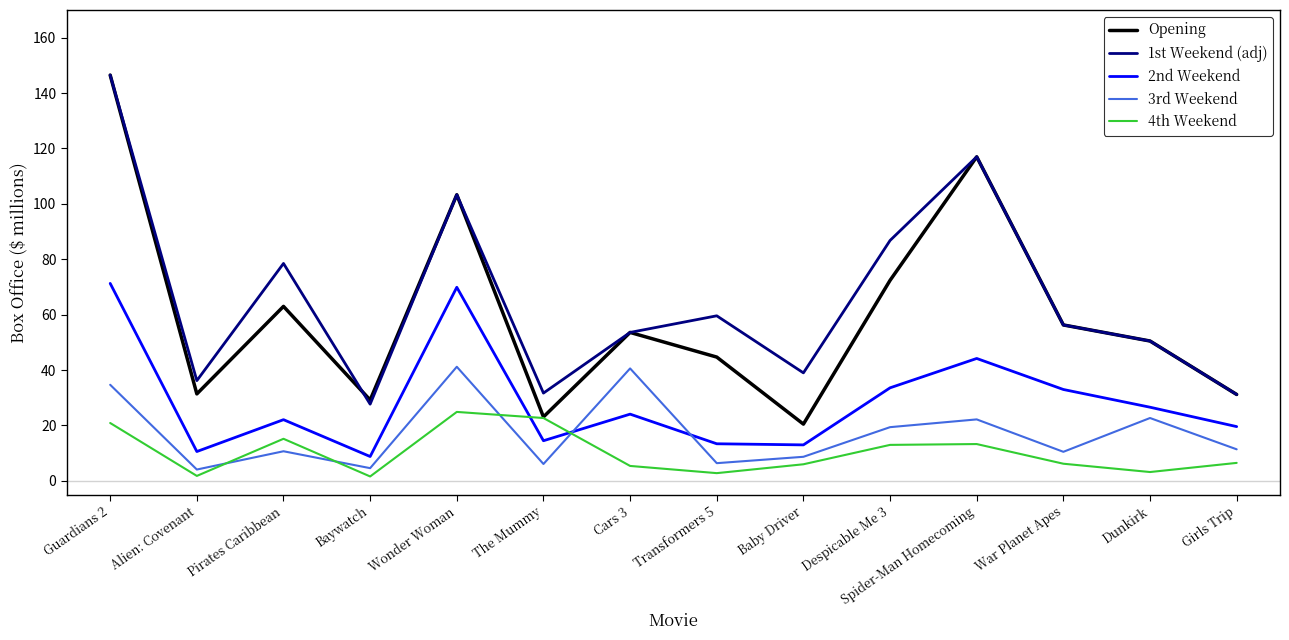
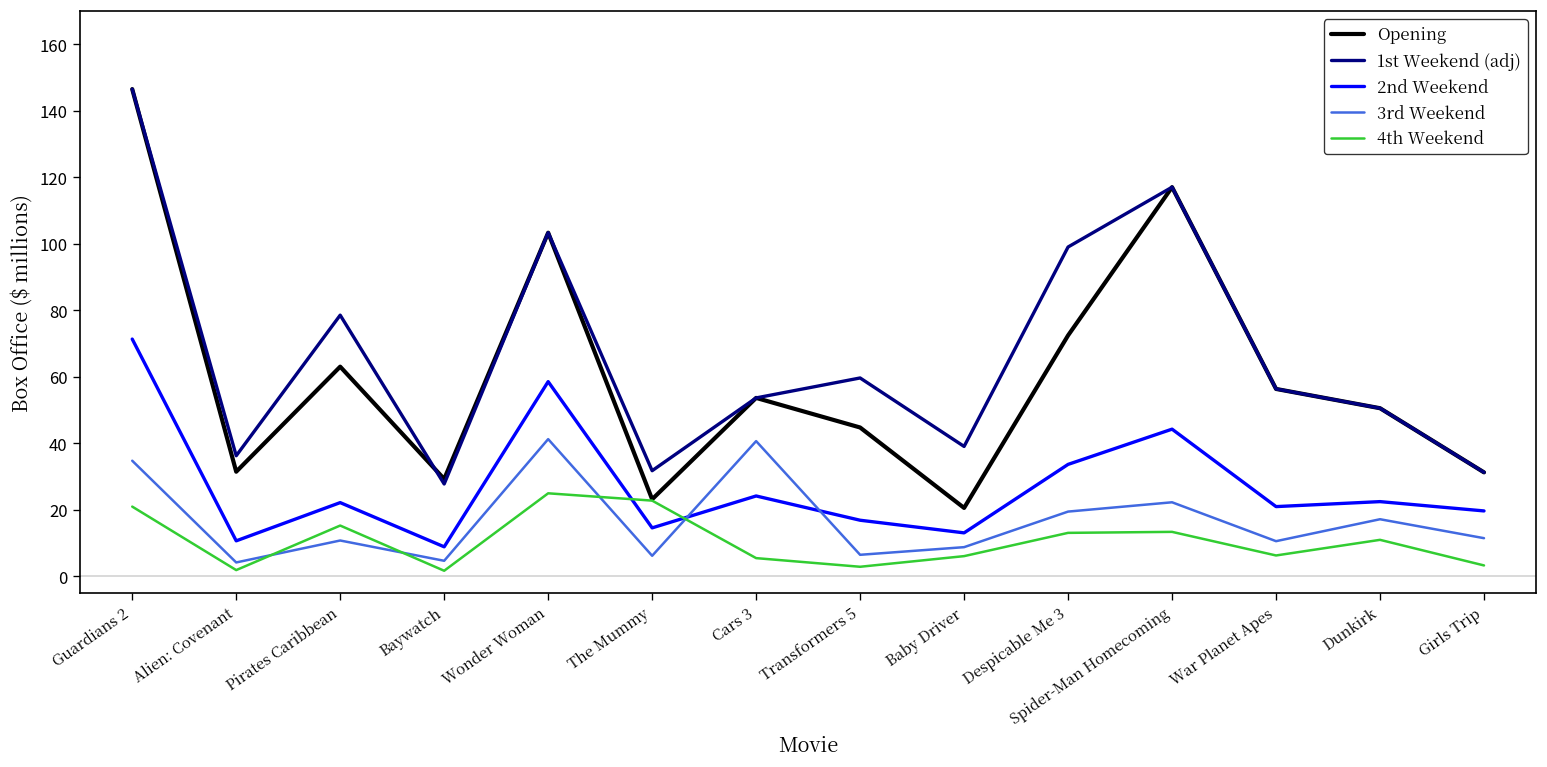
2nd Weekend, Wonder Woman: 70 -> 59
2nd Weekend, Transformers 5: 13 -> 17
1st Weekend (adj), Despicable Me 3: 87 -> 99
2nd Weekend, War Planet Apes: 33 -> 21
2nd Weekend, Dunkirk: 27 -> 22
3rd Weekend, Dunkirk: 23 -> 17
4th Weekend, Dunkirk: 3 -> 11
4th Weekend, Girls Trip: 7 -> 3
